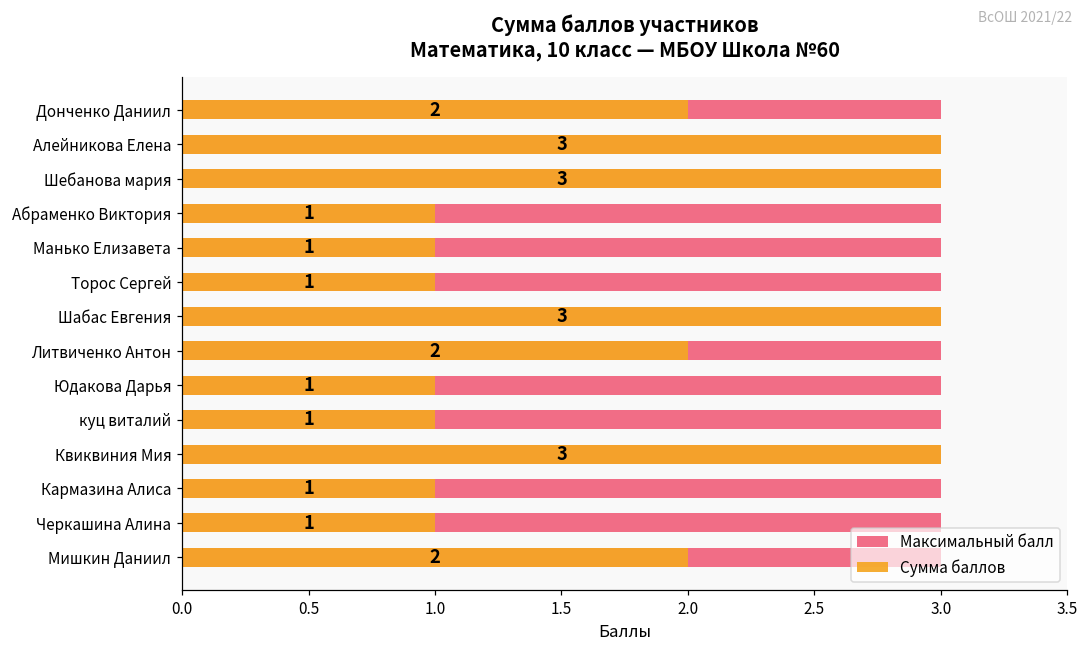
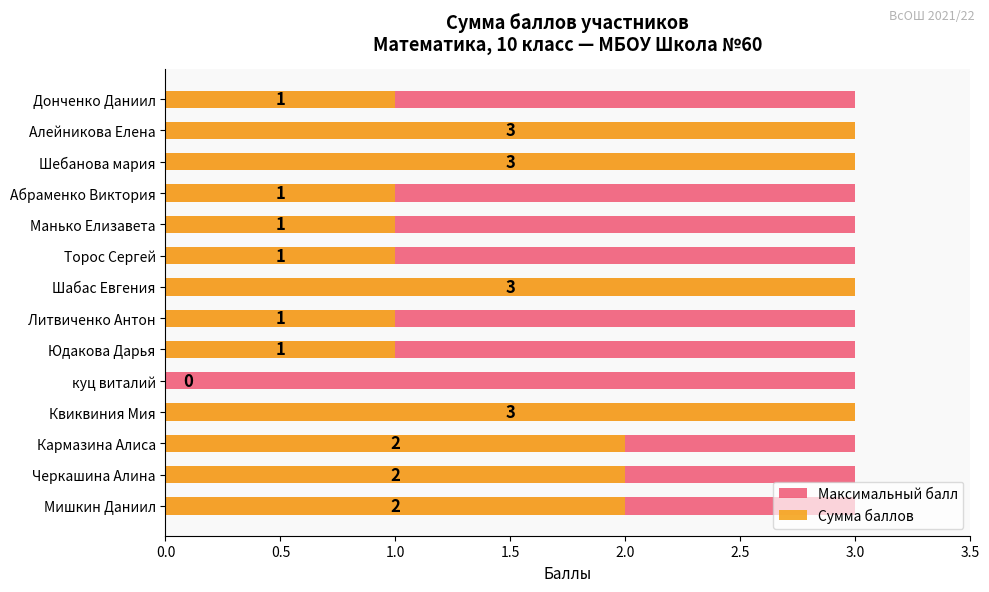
Сумма баллов, Донченко Даниил: 2 -> 1
Сумма баллов, Литвиченко Антон: 2 -> 1
Сумма баллов, куц виталий: 1 -> 0
Сумма баллов, Кармазина Алиса: 1 -> 2
Сумма баллов, Черкашина Алина: 1 -> 2
